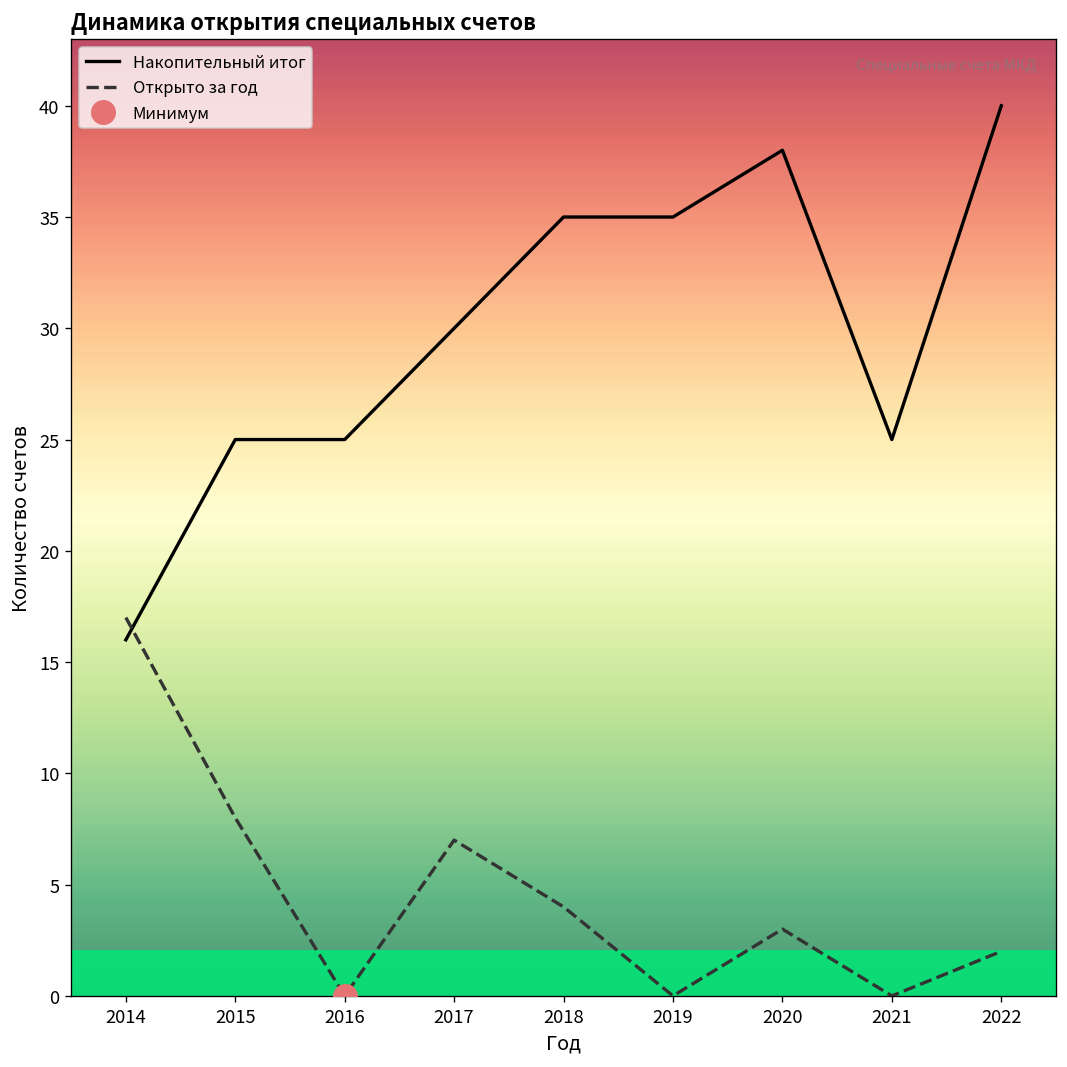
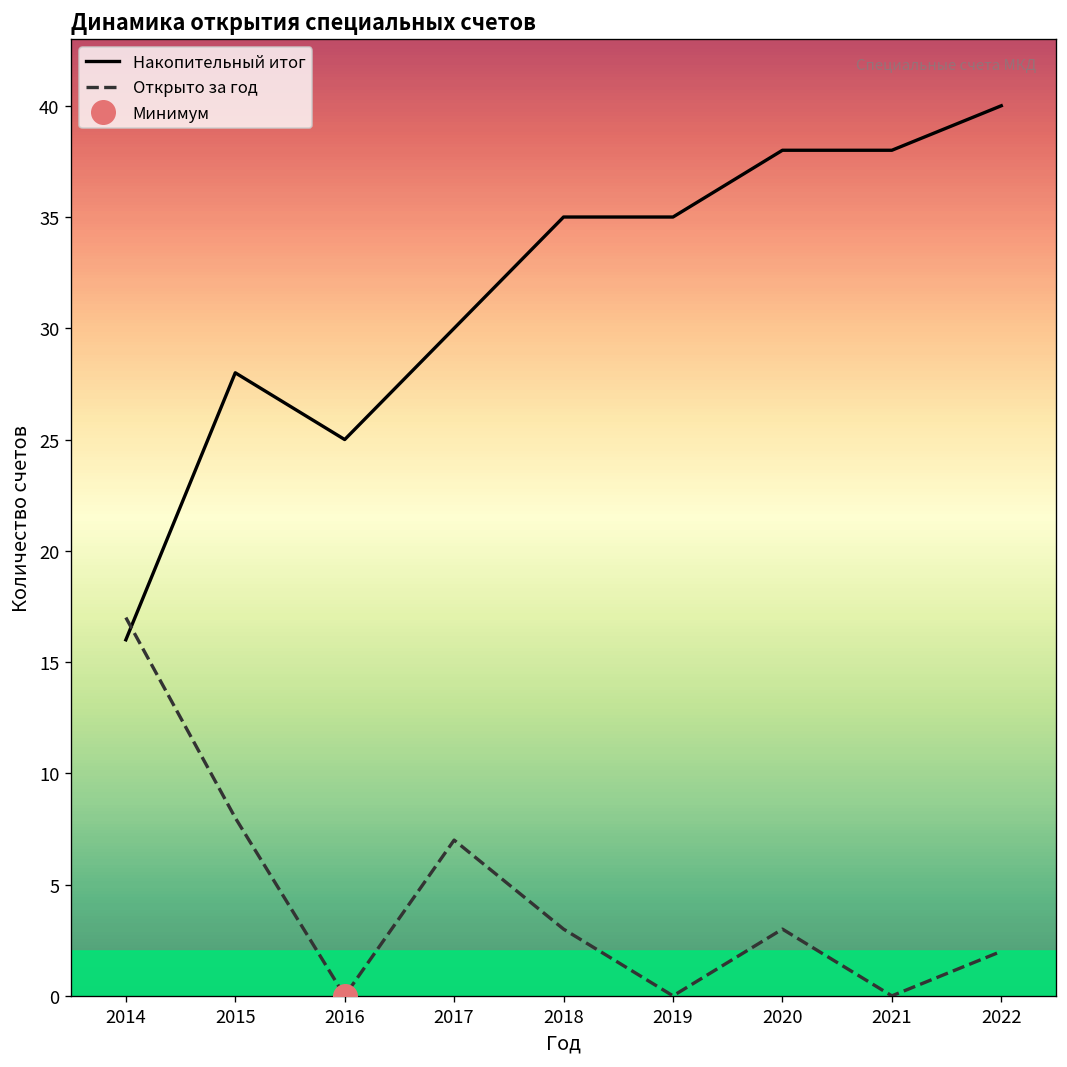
Накопительный итог, 2015: 25 -> 28
Открыто за год, 2018: 4 -> 3
Накопительный итог, 2021: 25 -> 38
